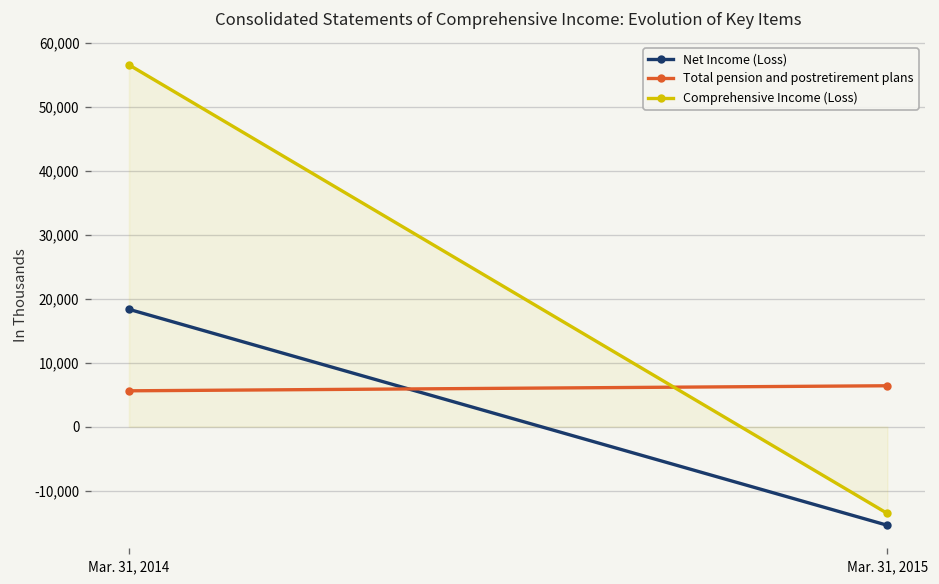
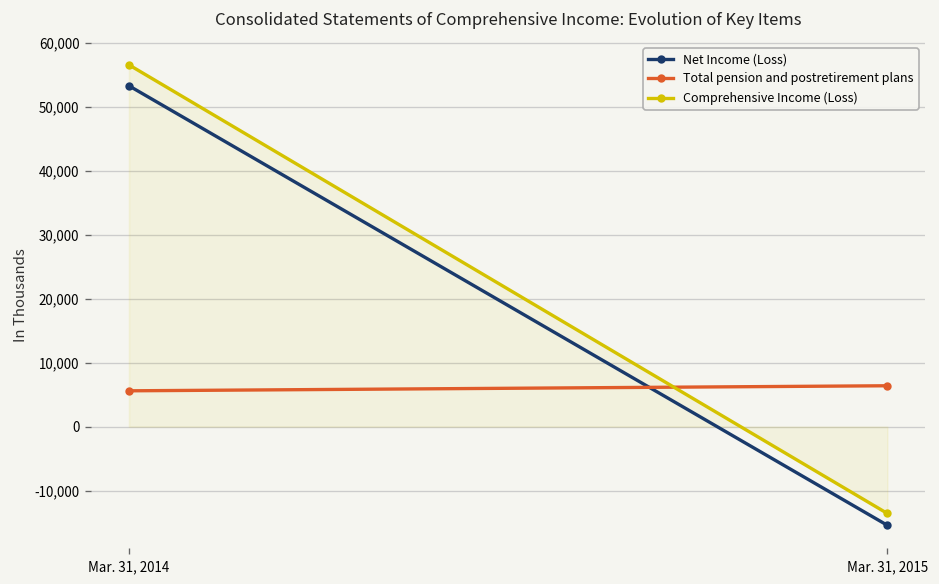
Net Income (Loss), Mar. 31, 2014: 18,000 -> 53,000
